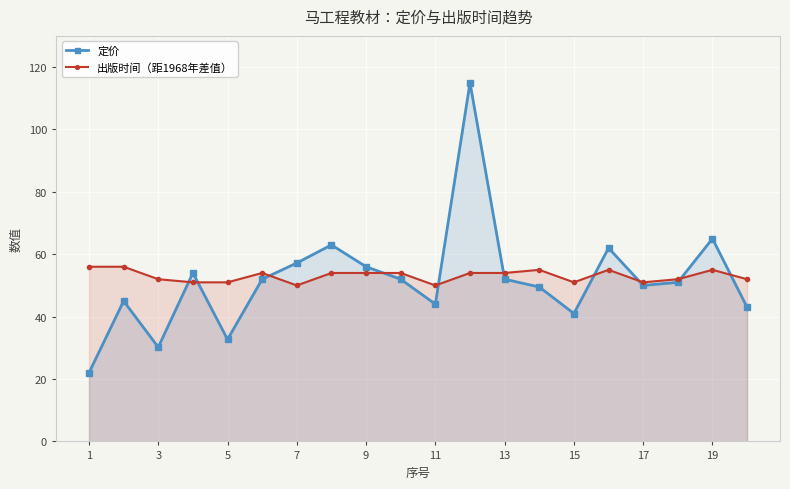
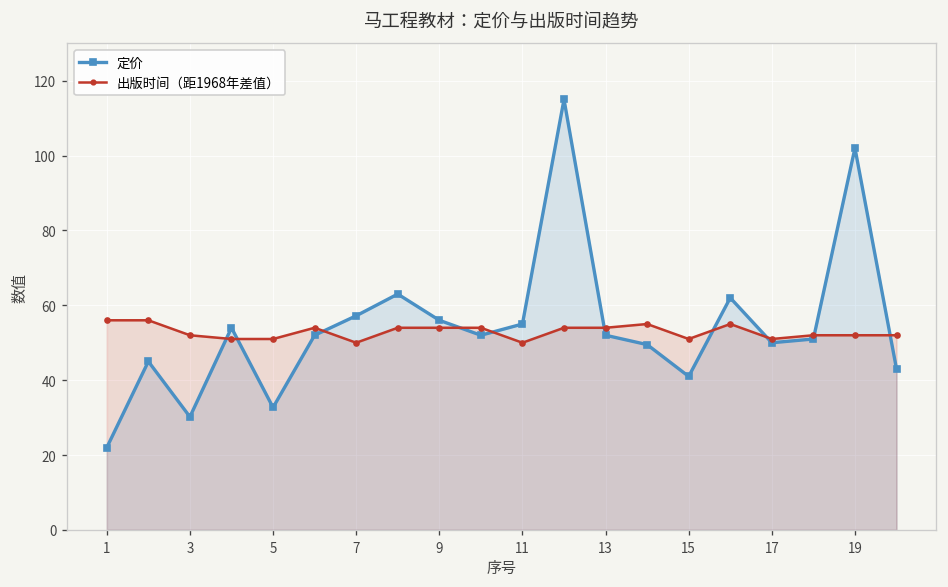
定价, 11: 44 -> 55
定价, 19: 65 -> 102
出版时间（距1968年差值）, 19: 55 -> 52
